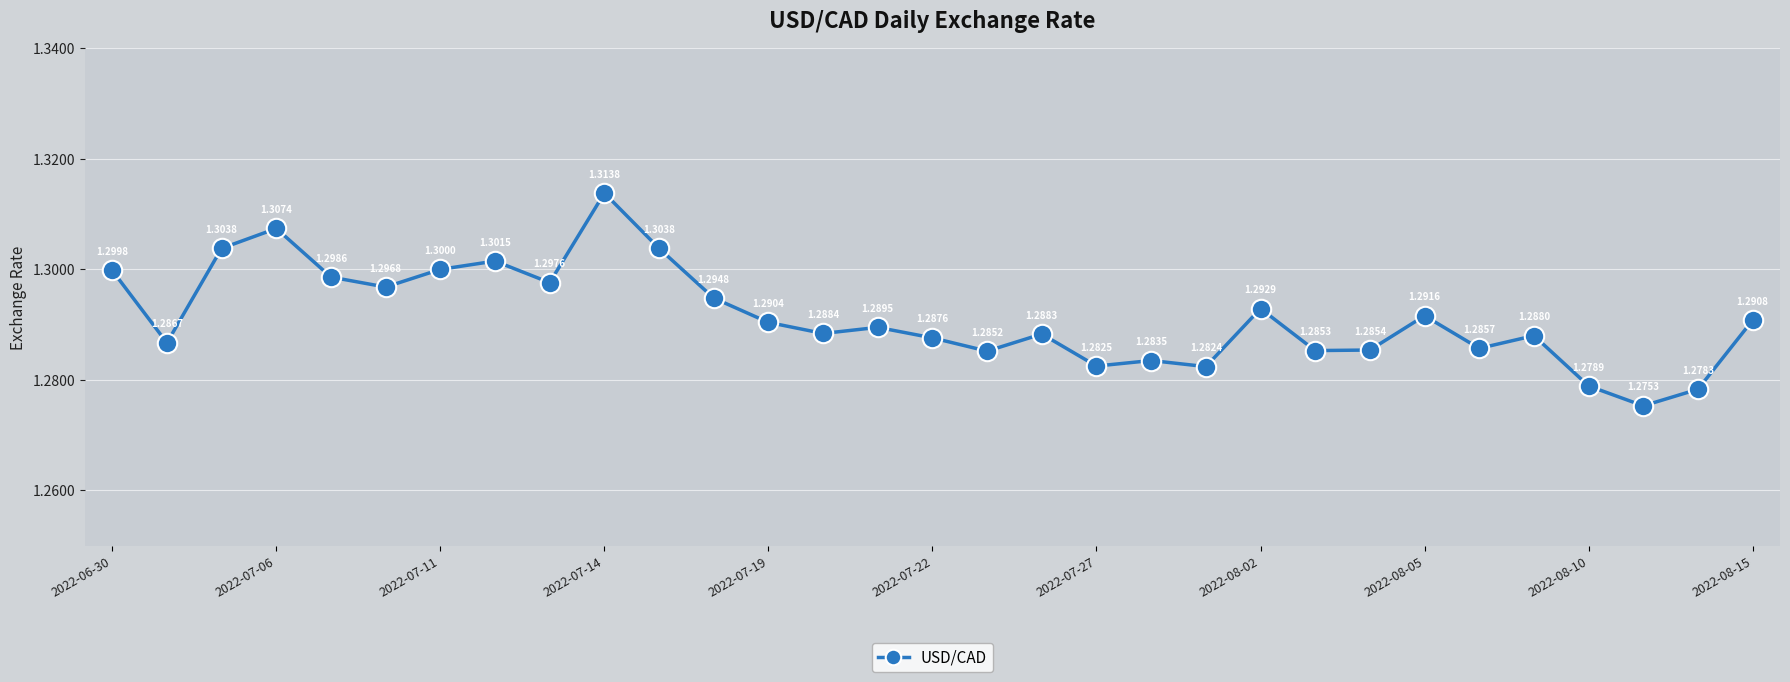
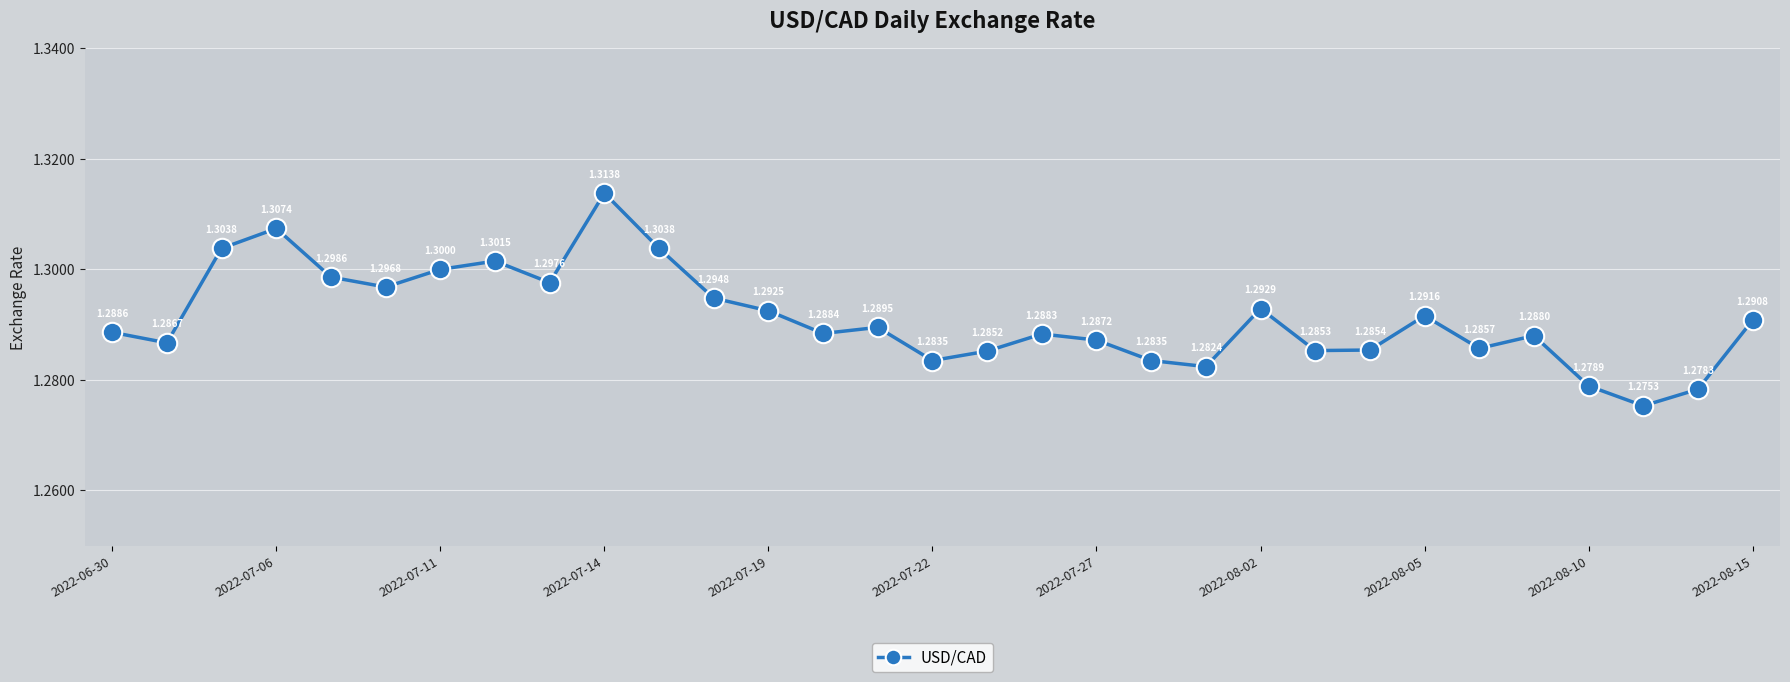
2022-06-30: 1.2998 -> 1.2886
2022-07-19: 1.2904 -> 1.2925
2022-07-22: 1.2876 -> 1.2835
2022-07-27: 1.2825 -> 1.2872
